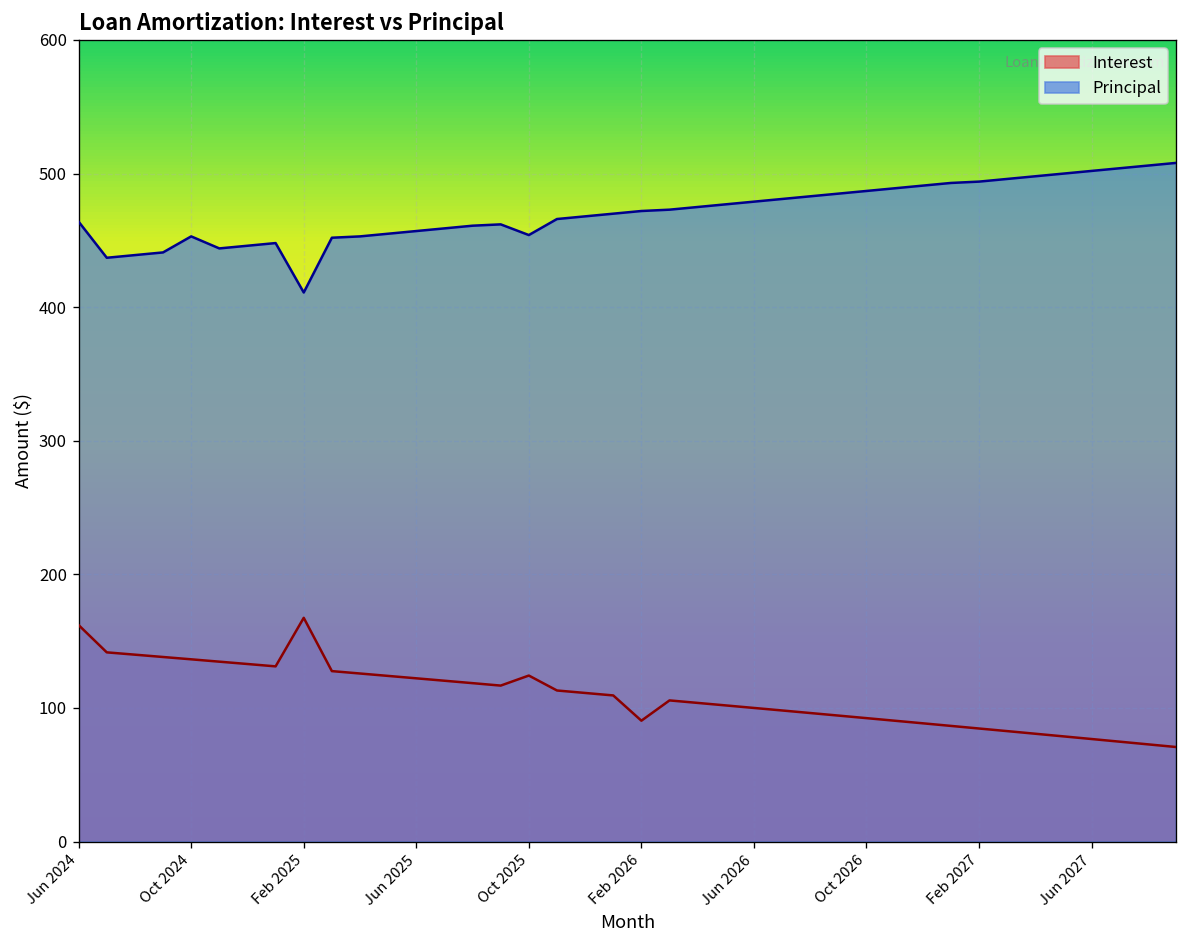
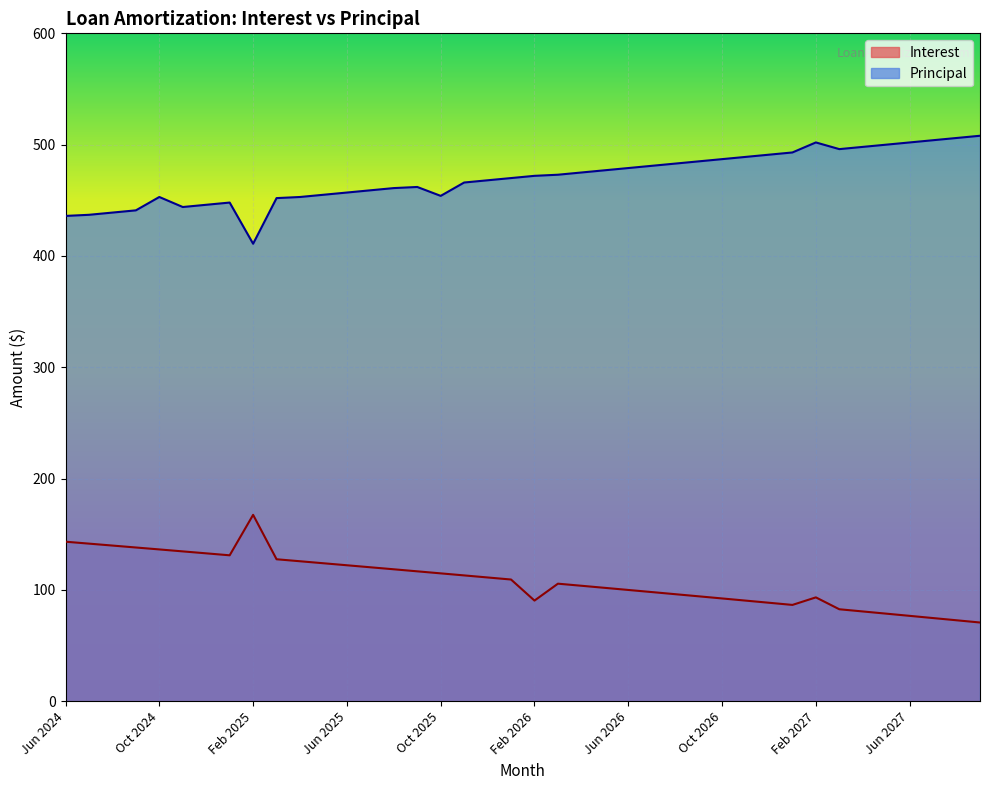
Interest, Jun 2024: 162 -> 143
Principal, Jun 2024: 464 -> 436
Interest, Oct 2025: 124 -> 115
Interest, Feb 2027: 85 -> 93
Principal, Feb 2027: 494 -> 502
